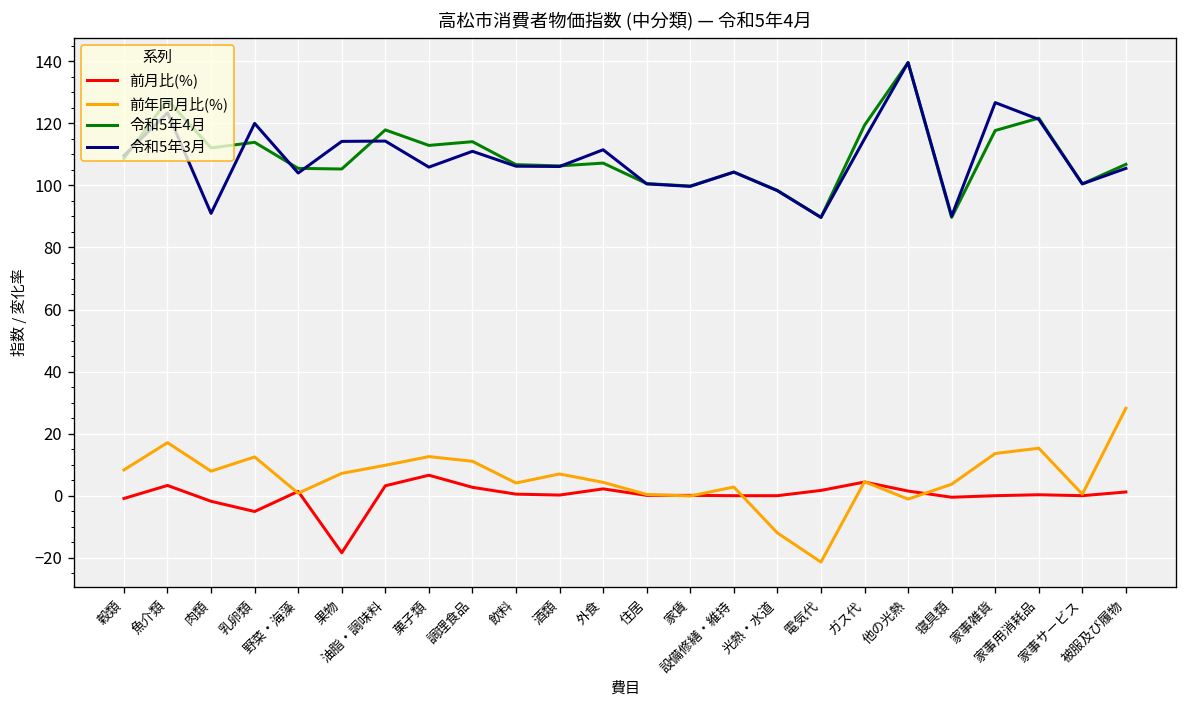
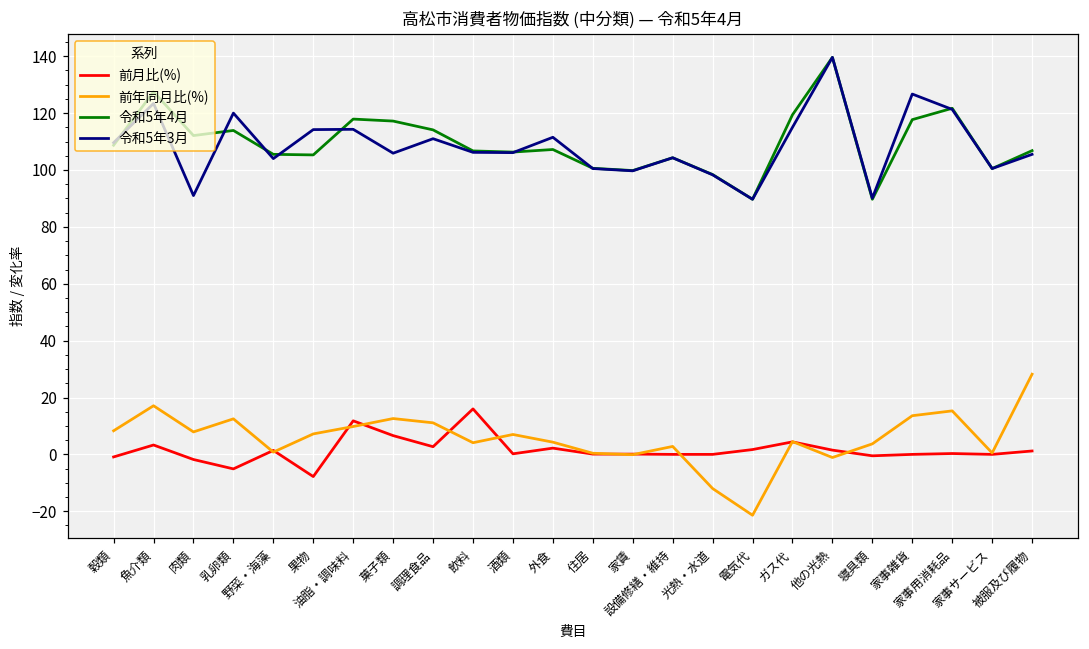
前月比(%), 果物: -18 -> -8
前月比(%), 油脂・調味料: 3 -> 12
令和5年4月, 菓子類: 113 -> 117
前月比(%), 飲料: 1 -> 16
